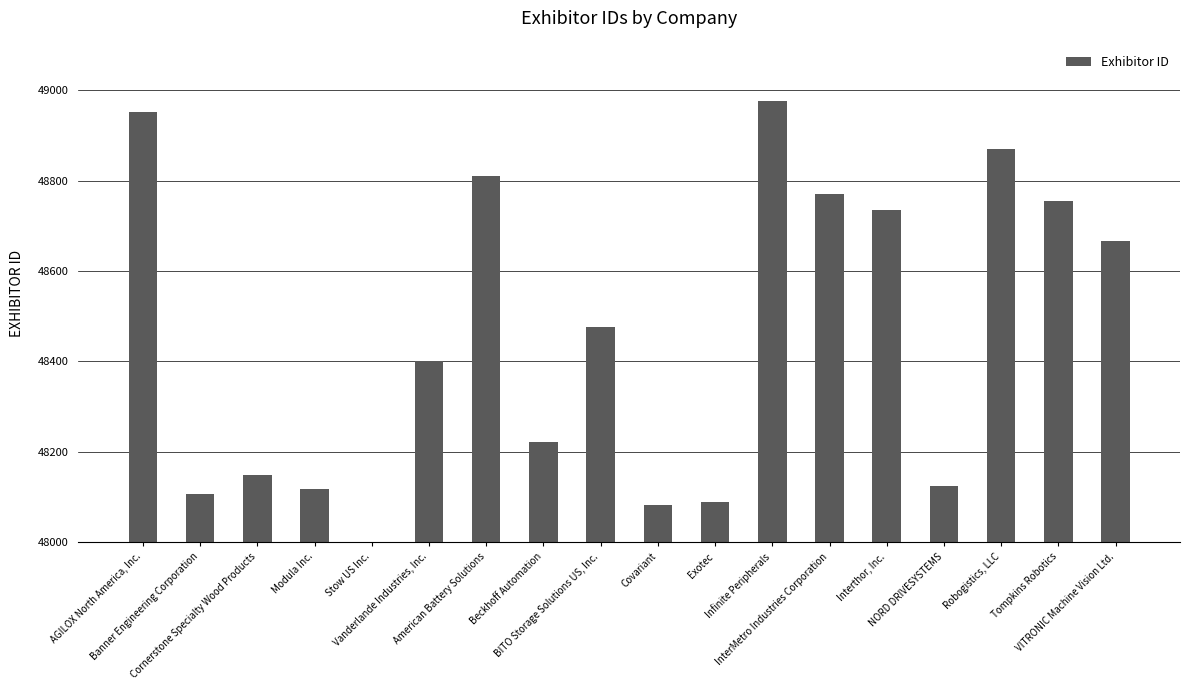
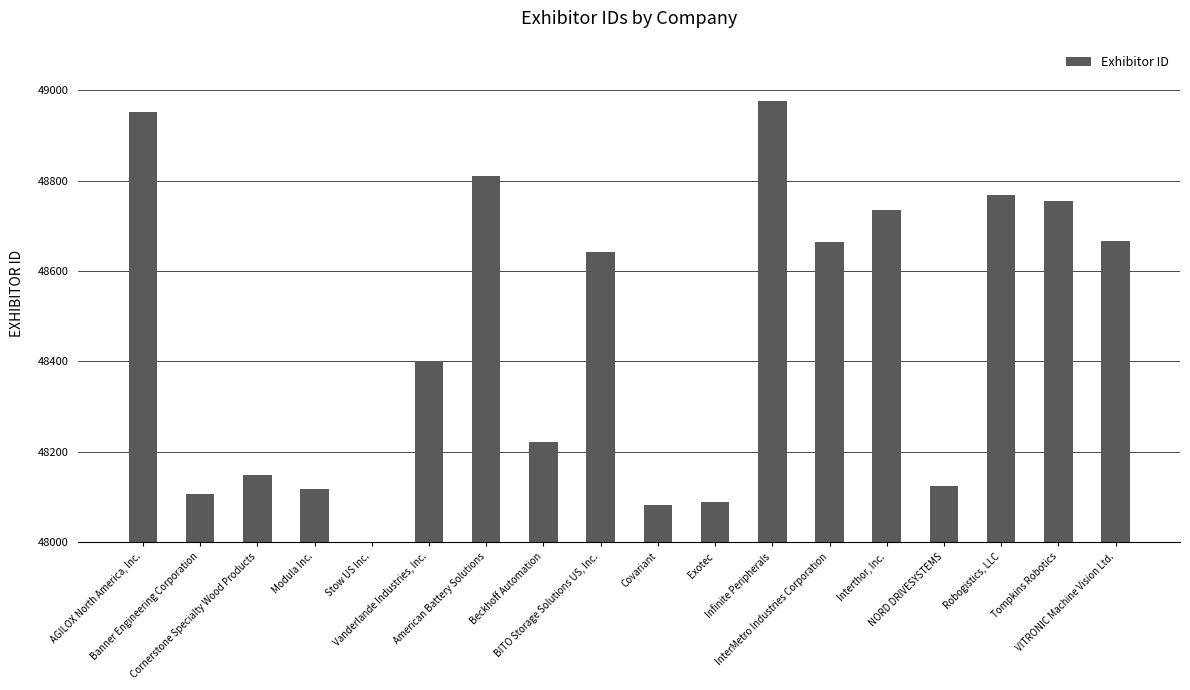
BITO Storage Solutions US, Inc.: 48480 -> 48640
InterMetro Industries Corporation: 48770 -> 48660
Robogistics, LLC: 48870 -> 48770
